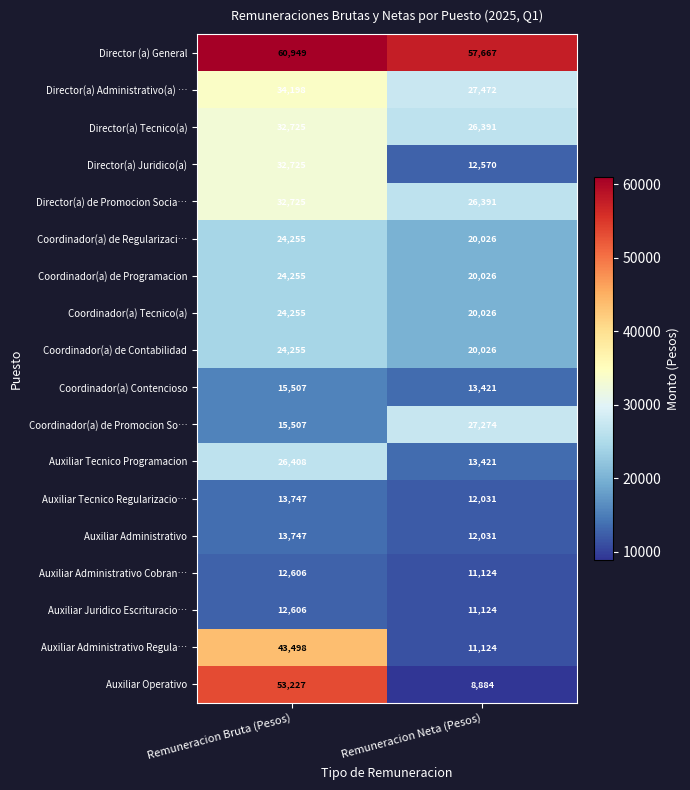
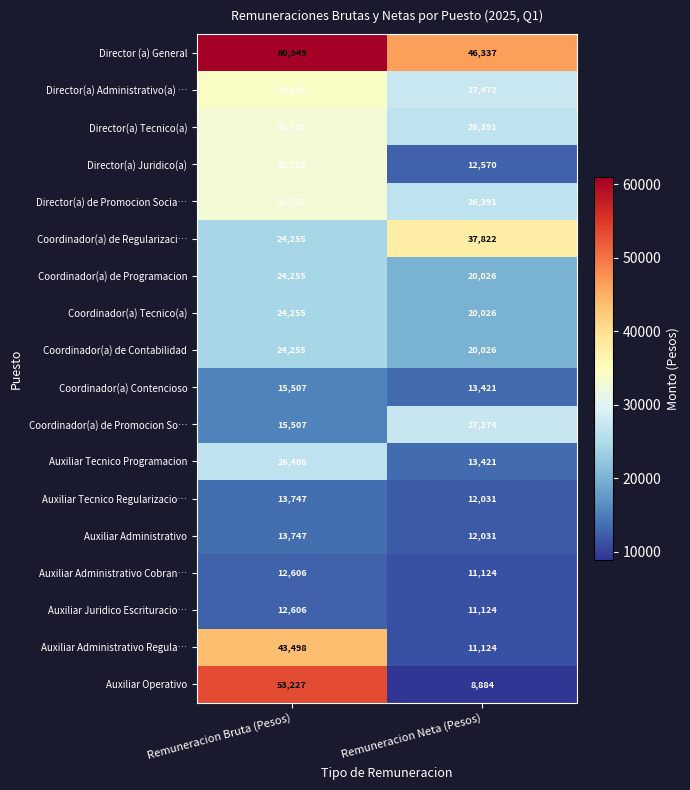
Director (a) General, Remuneracion Neta (Pesos): 57,667 -> 46,337
Coordinador(a) de Regularizaci…, Remuneracion Neta (Pesos): 20,026 -> 37,822
